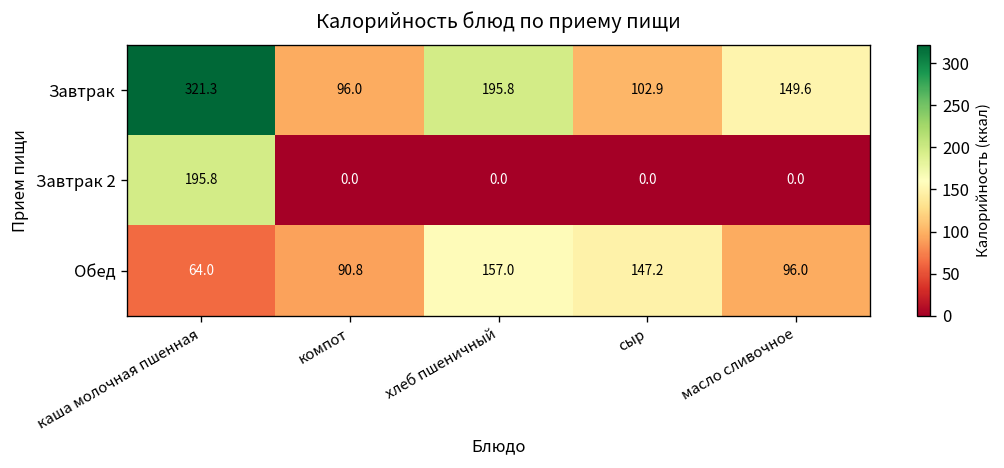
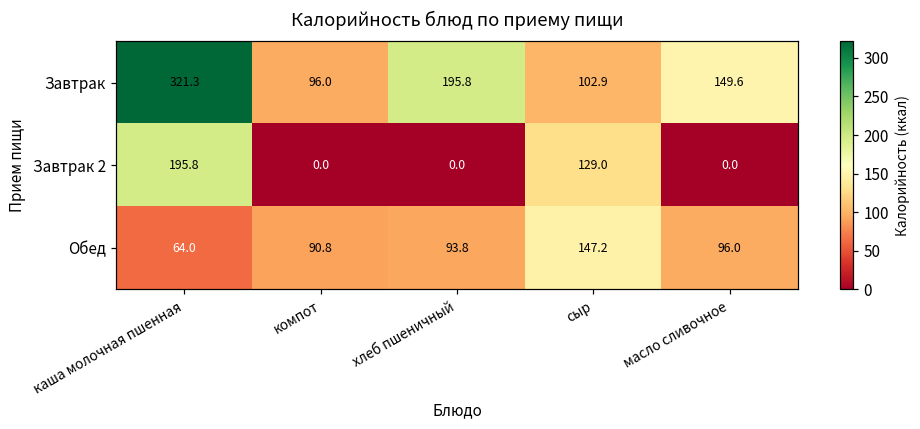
Завтрак 2, сыр: 0.0 -> 129.0
Обед, хлеб пшеничный: 157.0 -> 93.8
